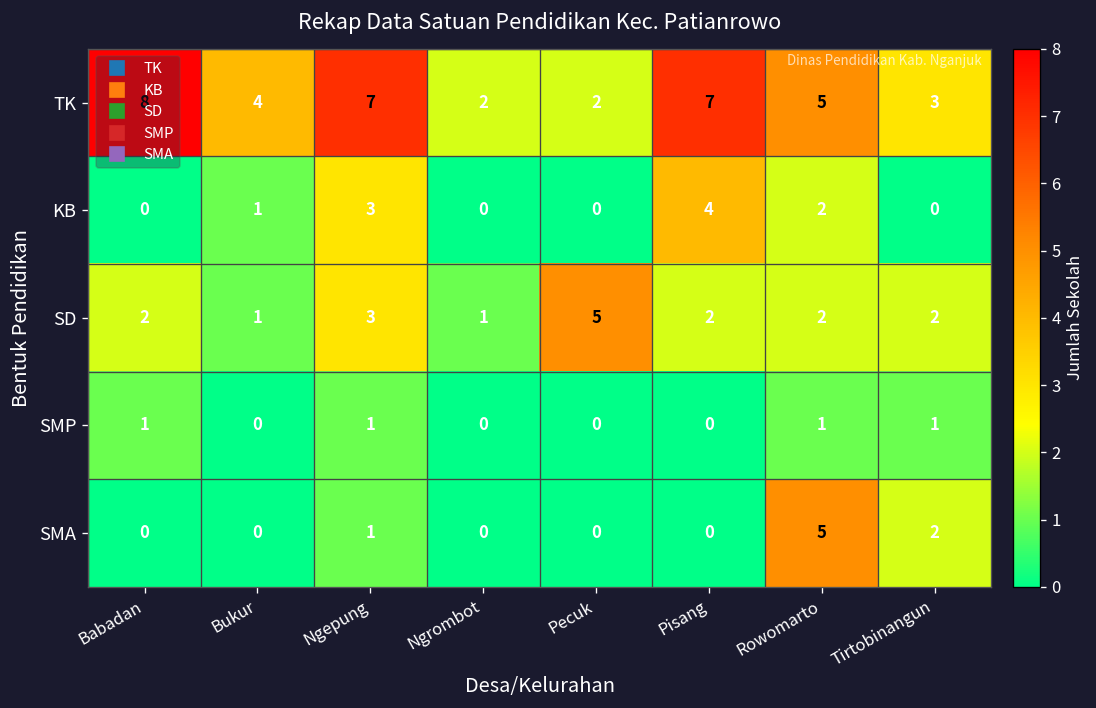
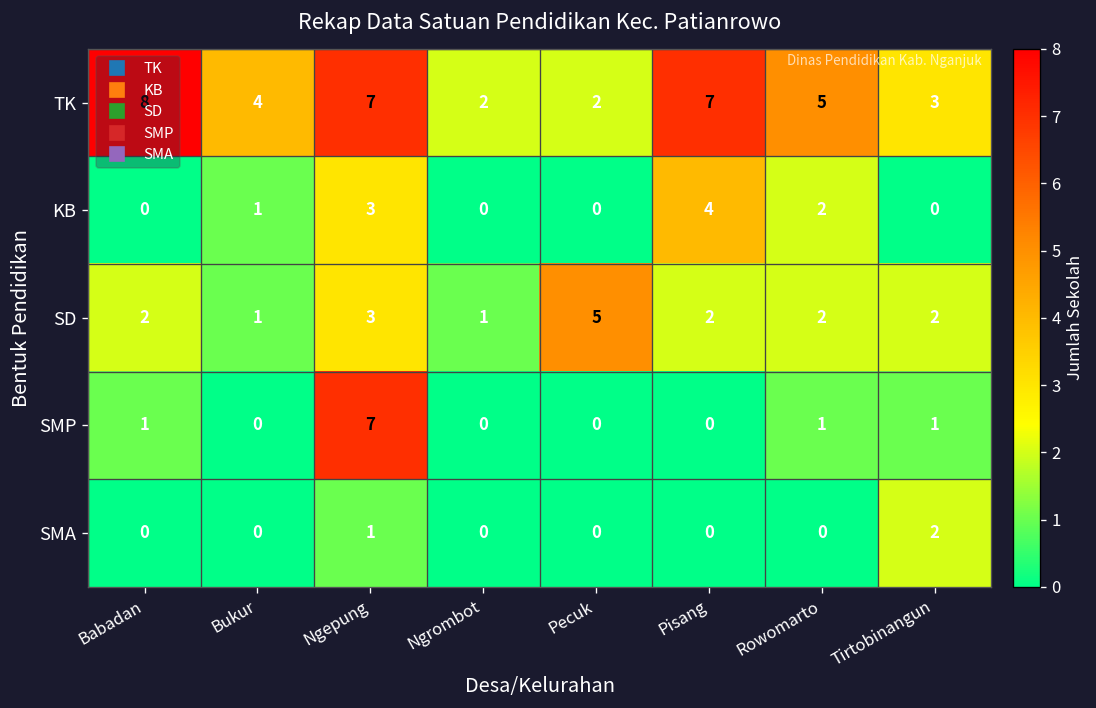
SMP, Ngepung: 1 -> 7
SMA, Rowomarto: 5 -> 0
